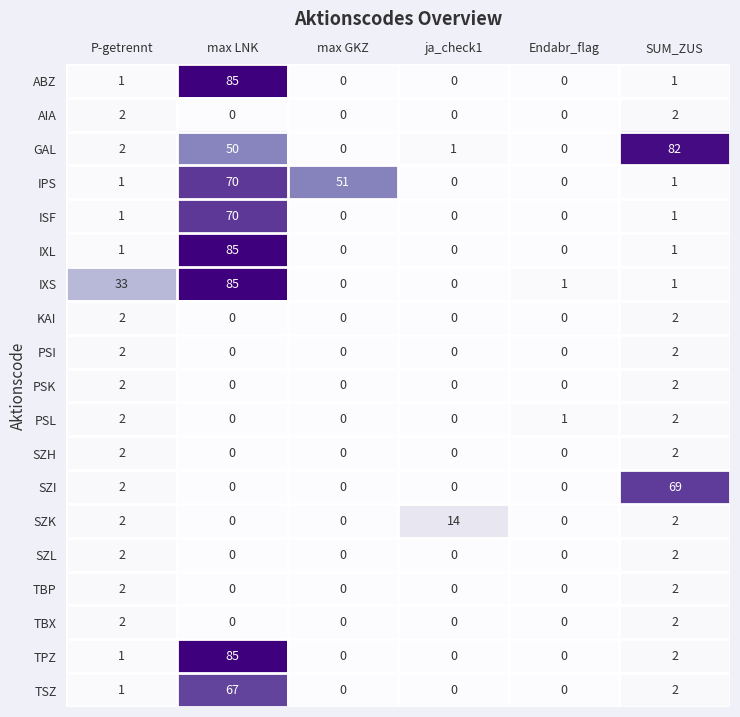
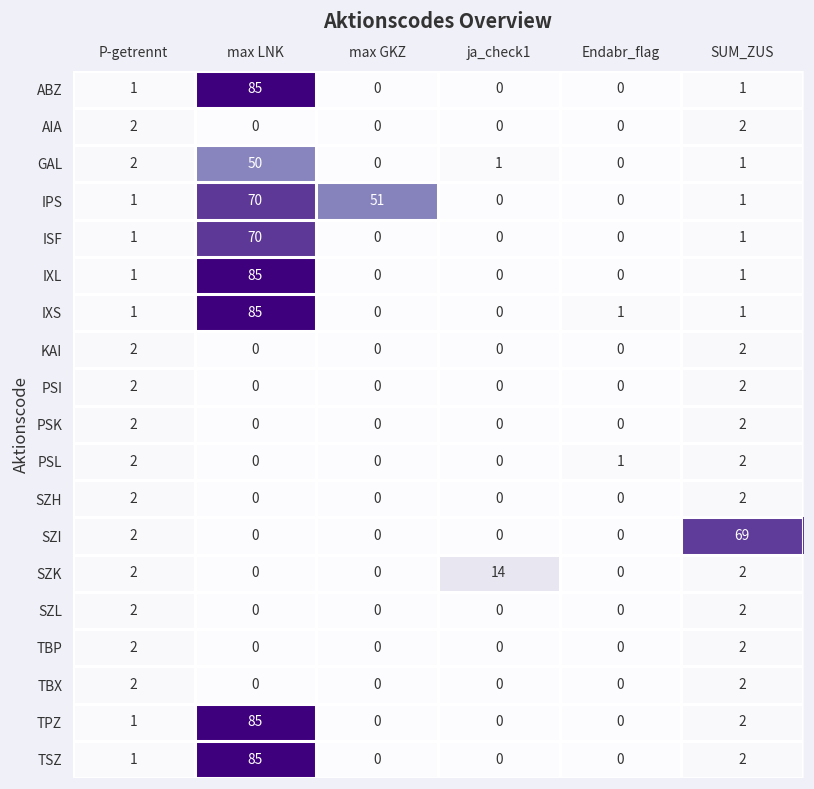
GAL, SUM_ZUS: 82 -> 1
IXS, P-getrennt: 33 -> 1
TSZ, max LNK: 67 -> 85
